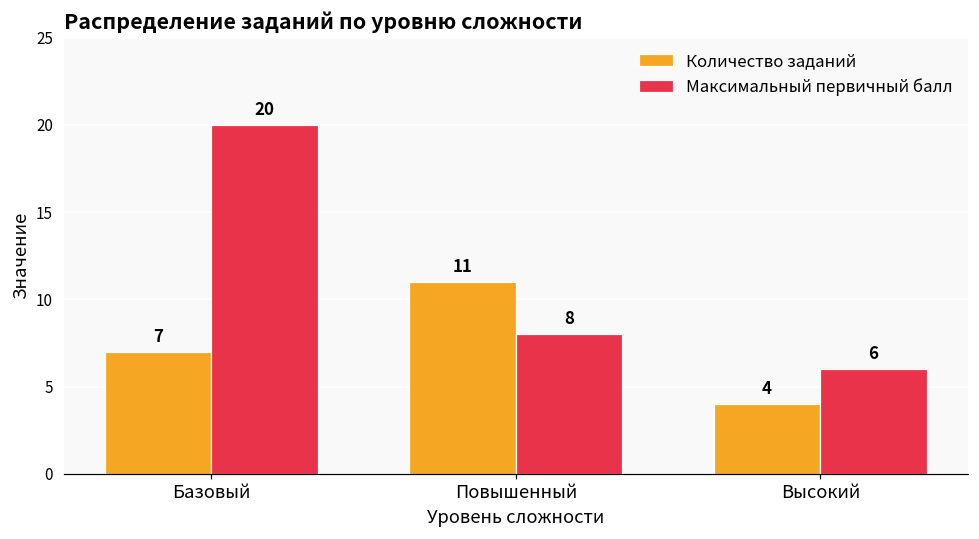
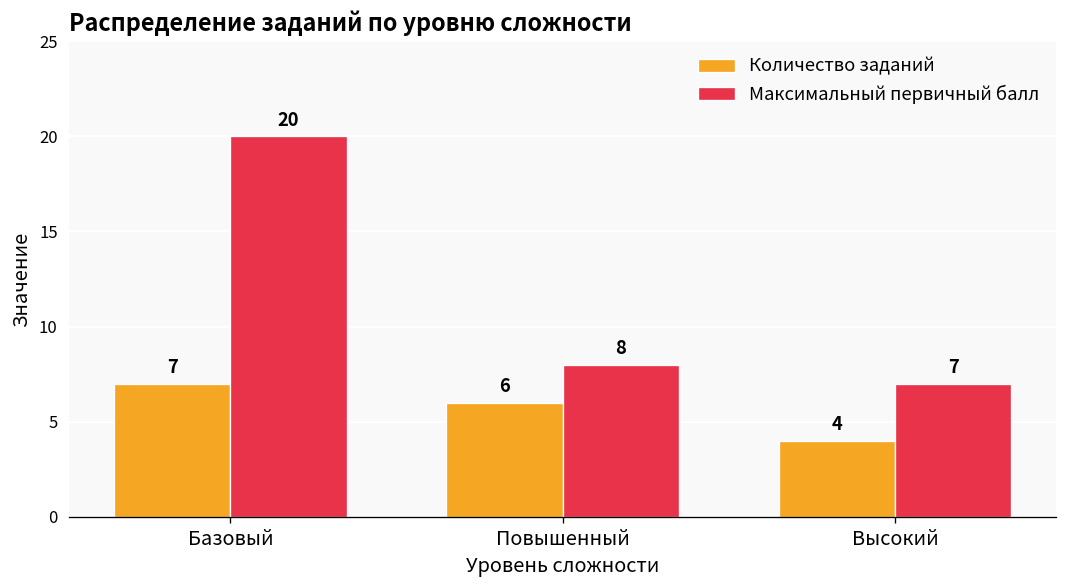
Количество заданий, Повышенный: 11 -> 6
Максимальный первичный балл, Высокий: 6 -> 7
